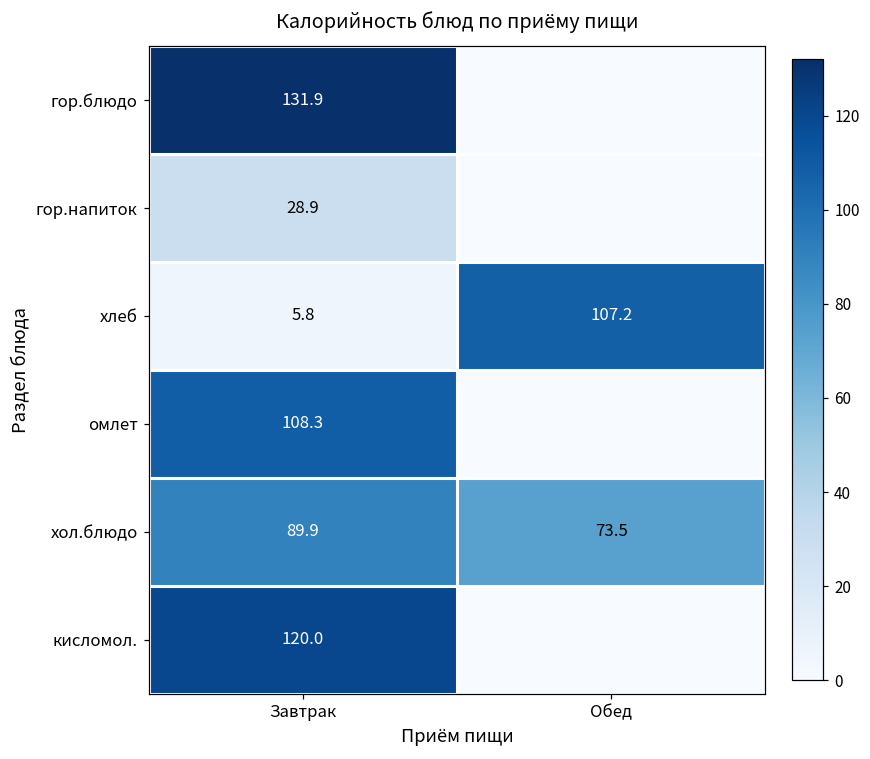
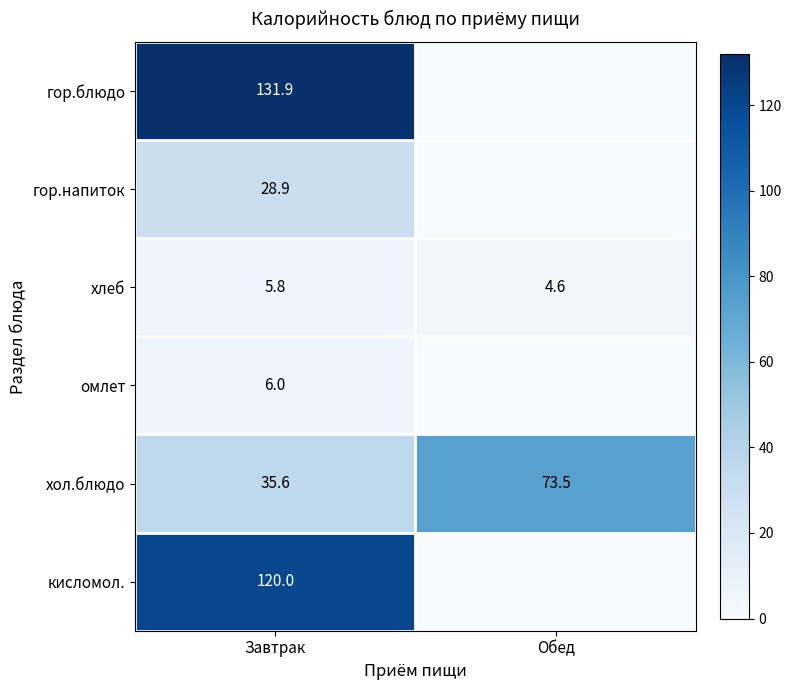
хлеб, Обед: 107.2 -> 4.6
омлет, Завтрак: 108.3 -> 6.0
хол.блюдо, Завтрак: 89.9 -> 35.6
